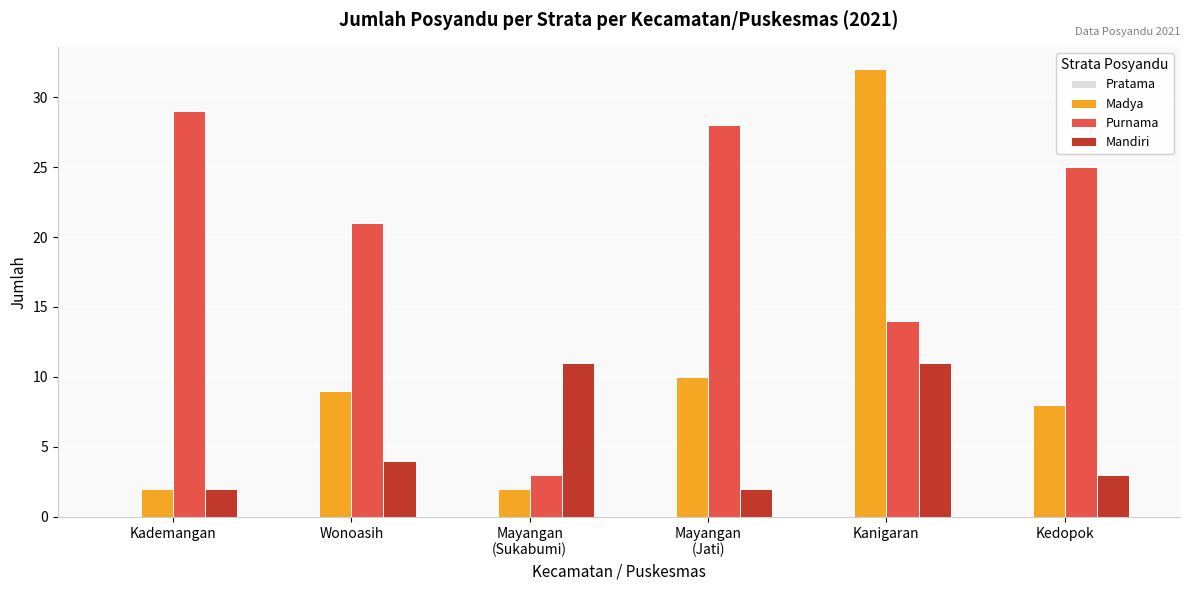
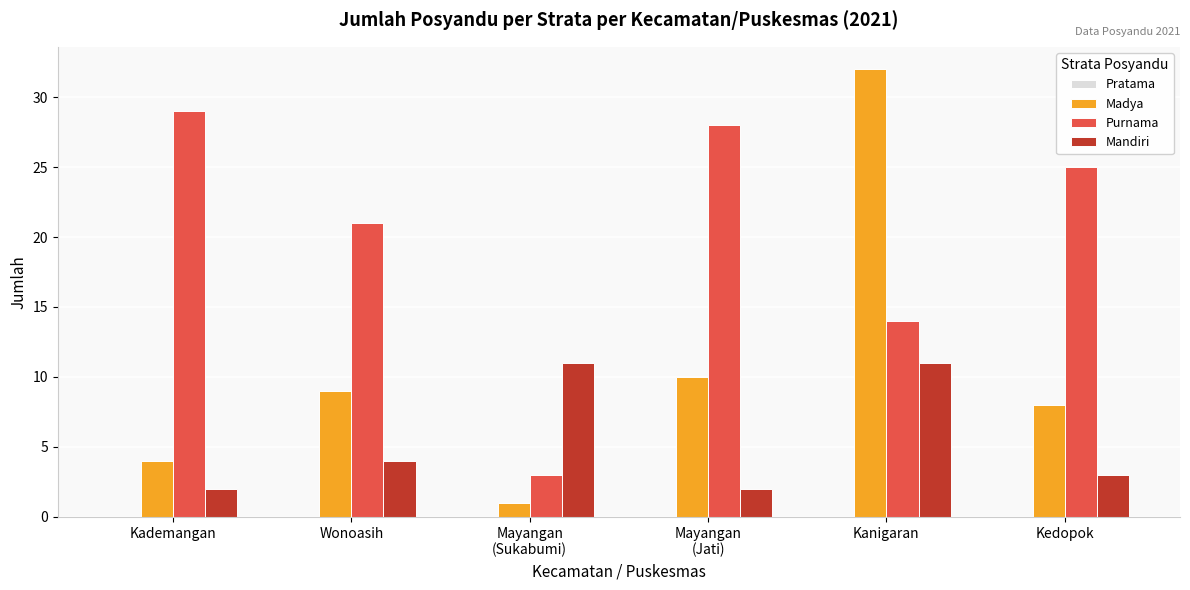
Madya, Kademangan: 2 -> 4
Madya, Mayangan (Sukabumi): 2 -> 1
